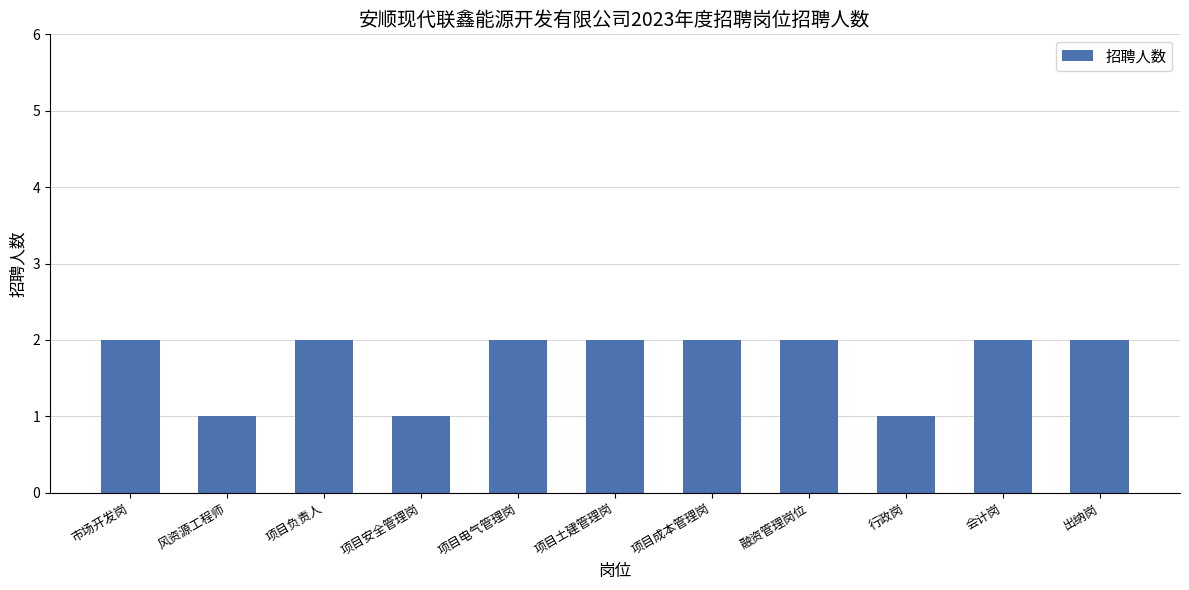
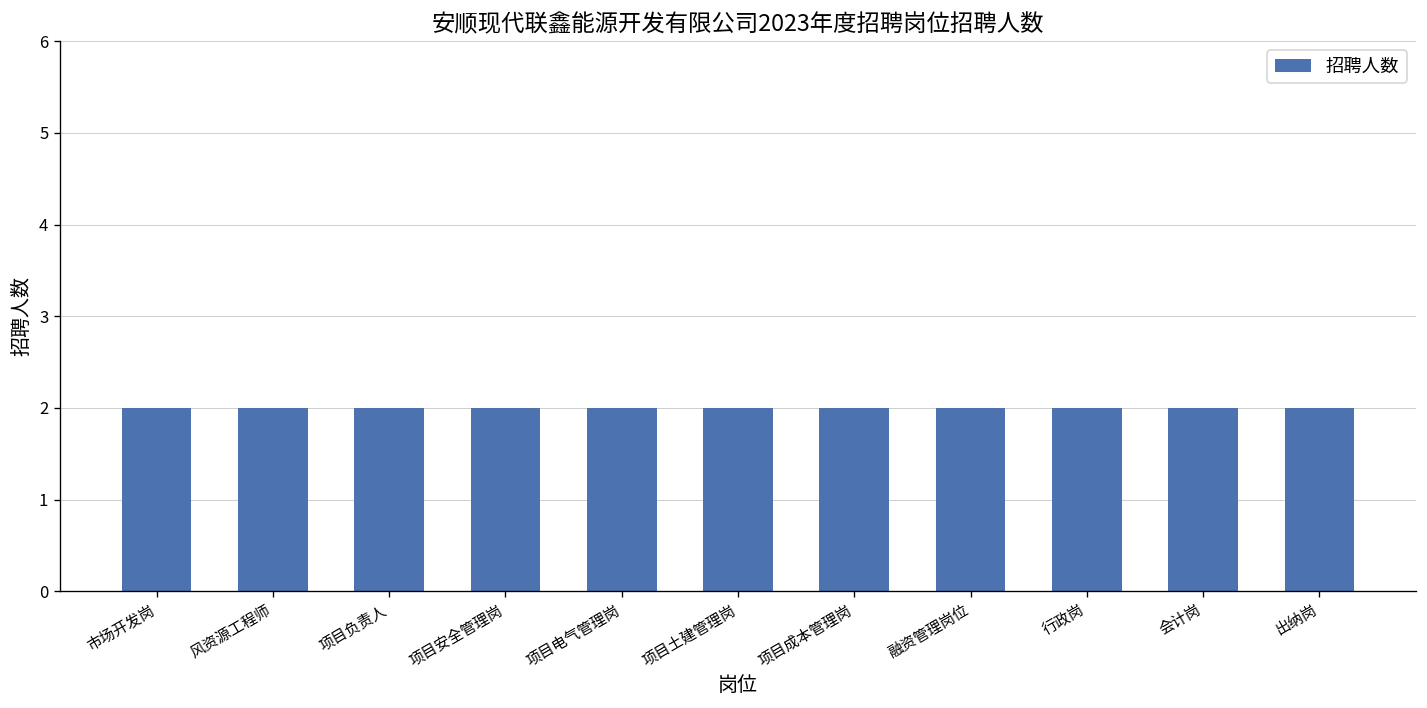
风资源工程师: 1 -> 2
项目安全管理岗: 1 -> 2
行政岗: 1 -> 2
